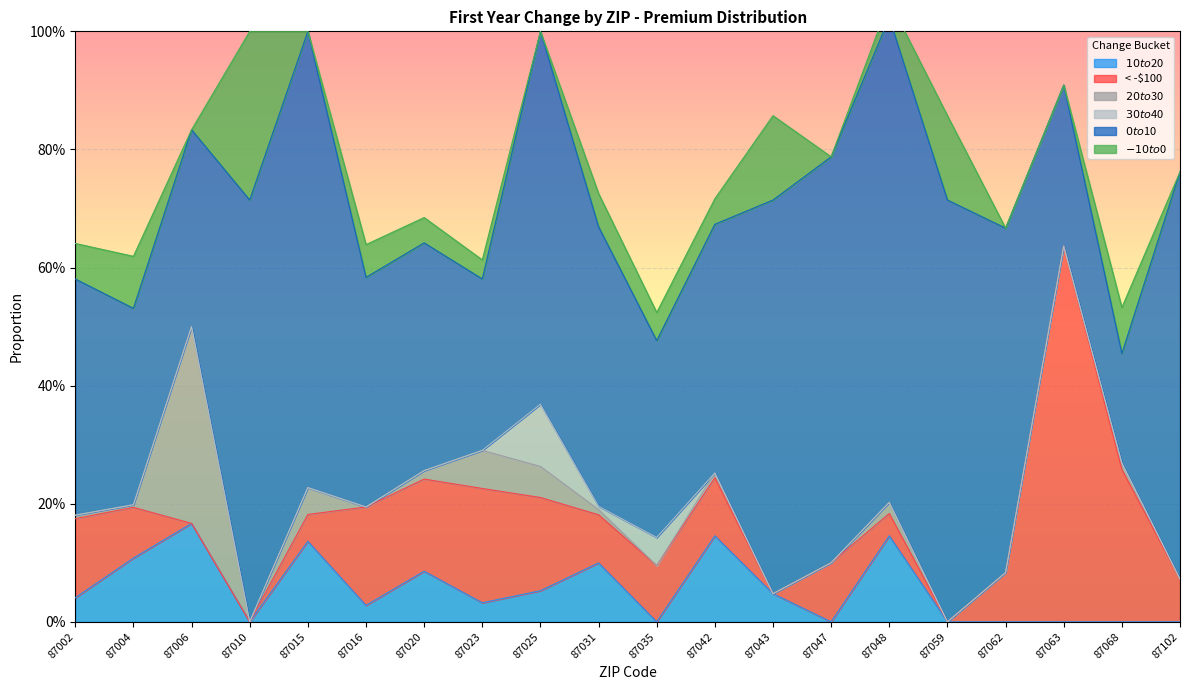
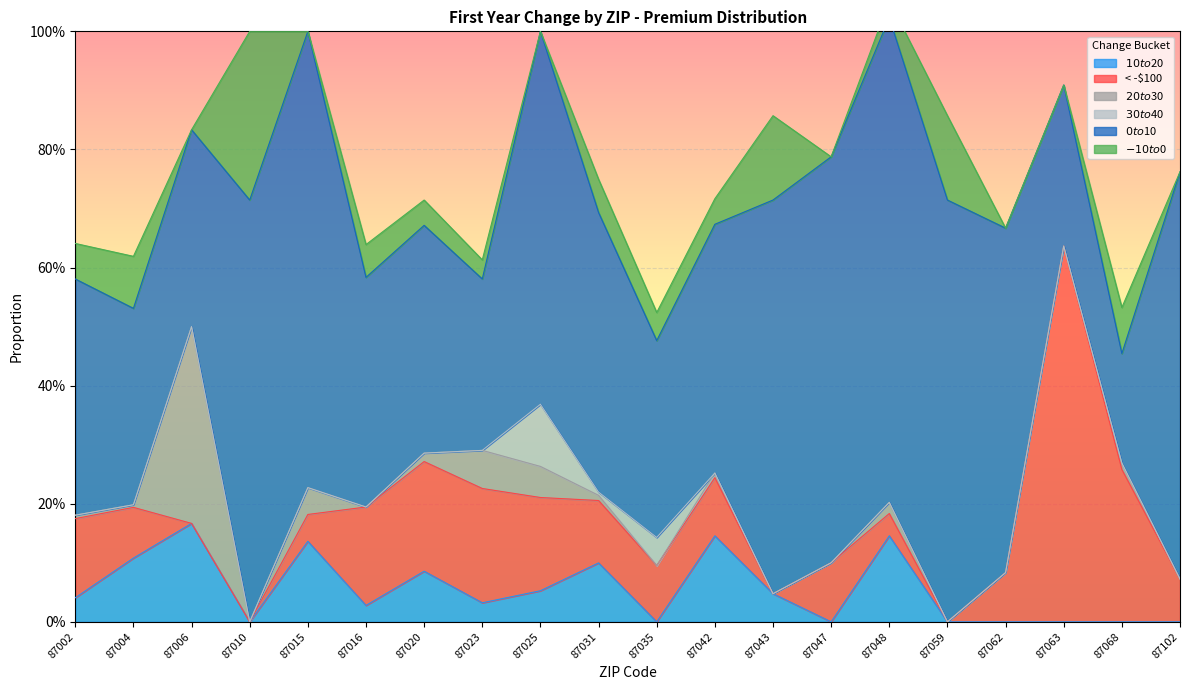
< -$100, 87020: 16% -> 19%
< -$100, 87031: 8% -> 11%
